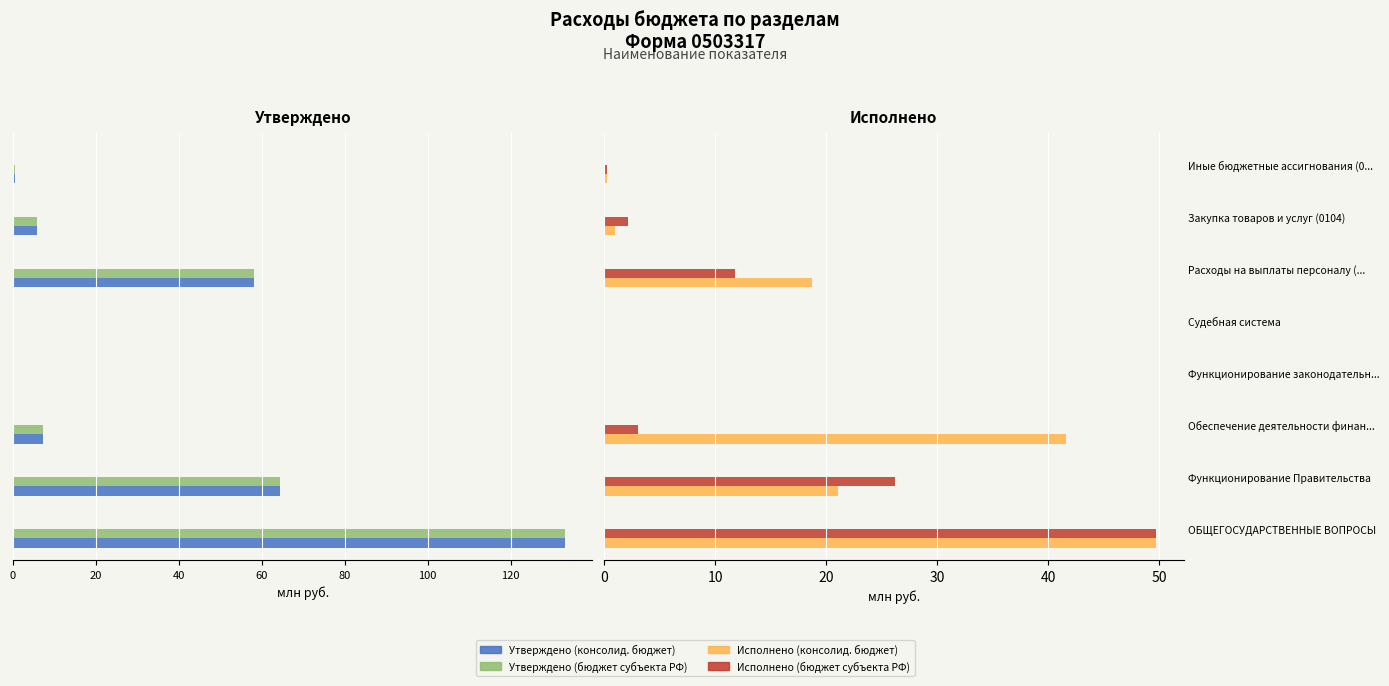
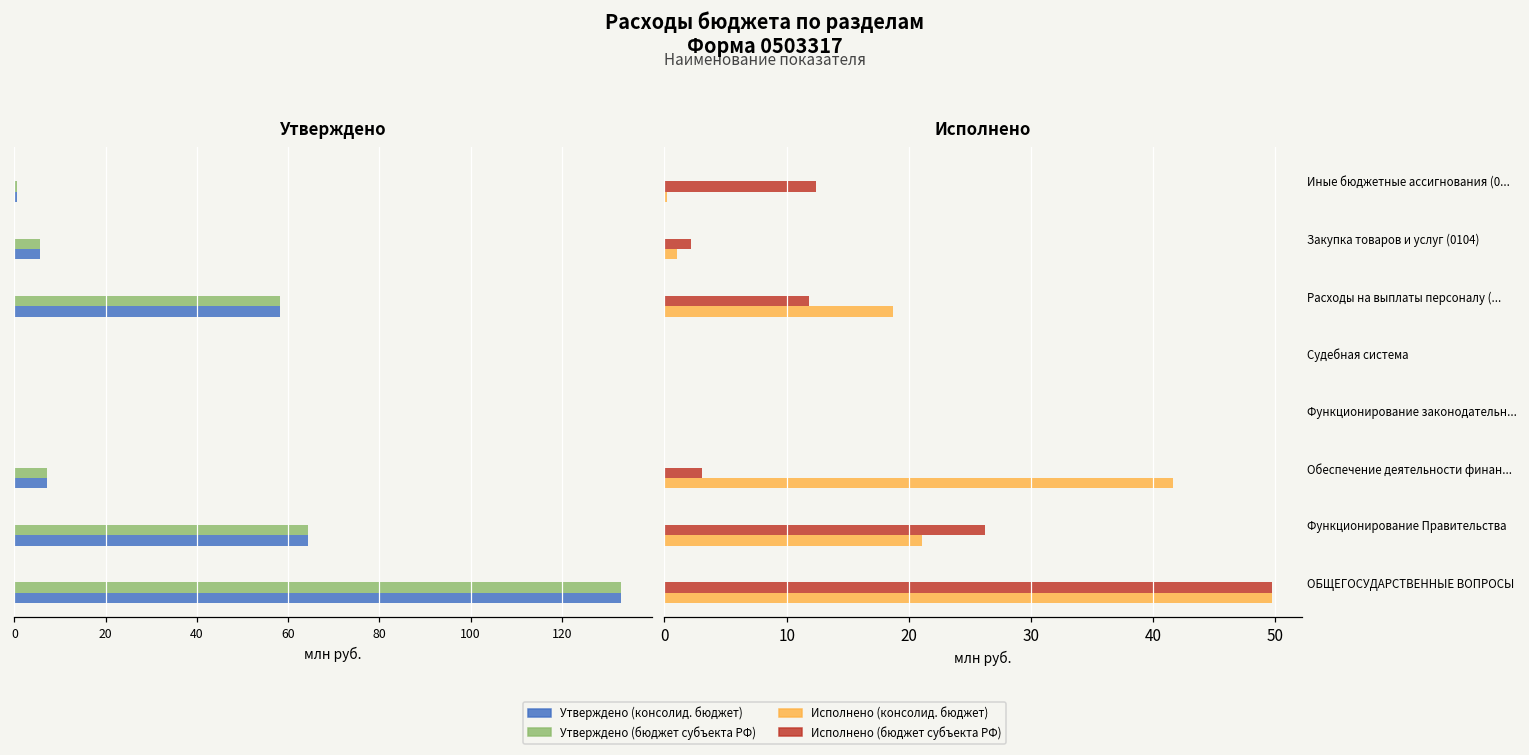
Исполнено, Исполнено (бюджет субъекта РФ), Иные бюджетные ассигнования (0...: 0.2 -> 12.4
